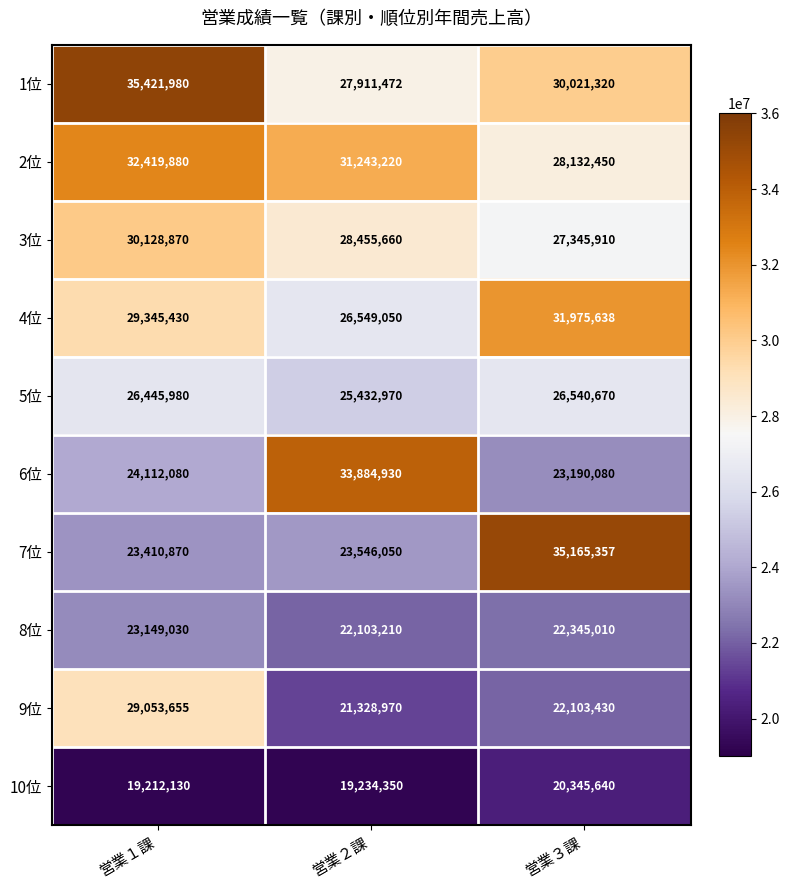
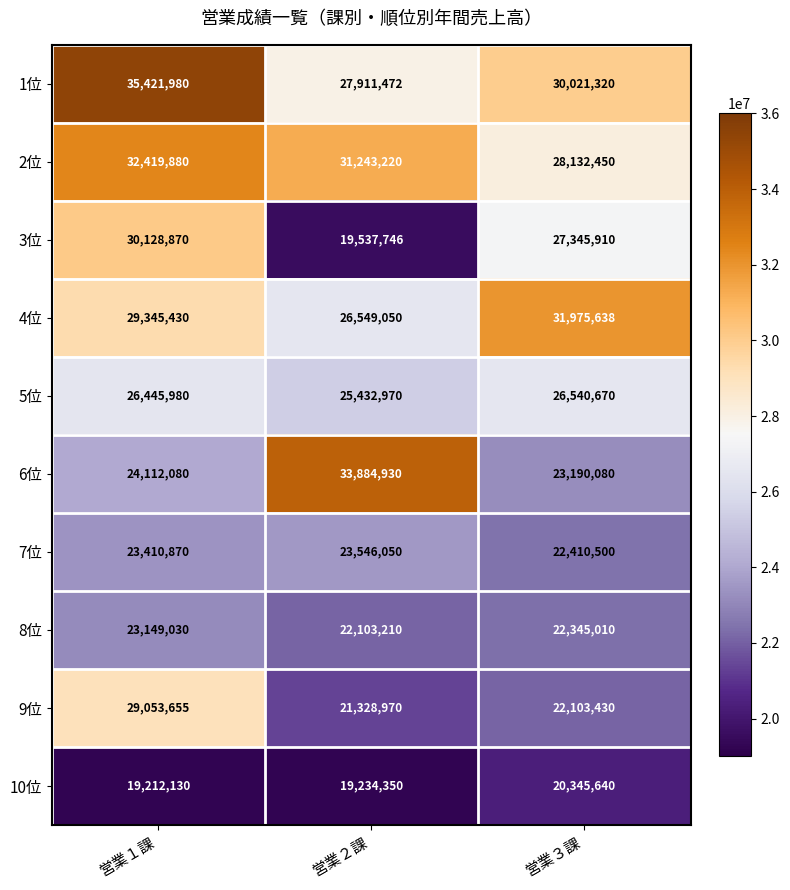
3位, 営業２課: 28,455,660 -> 19,537,746
7位, 営業３課: 35,165,357 -> 22,410,500
